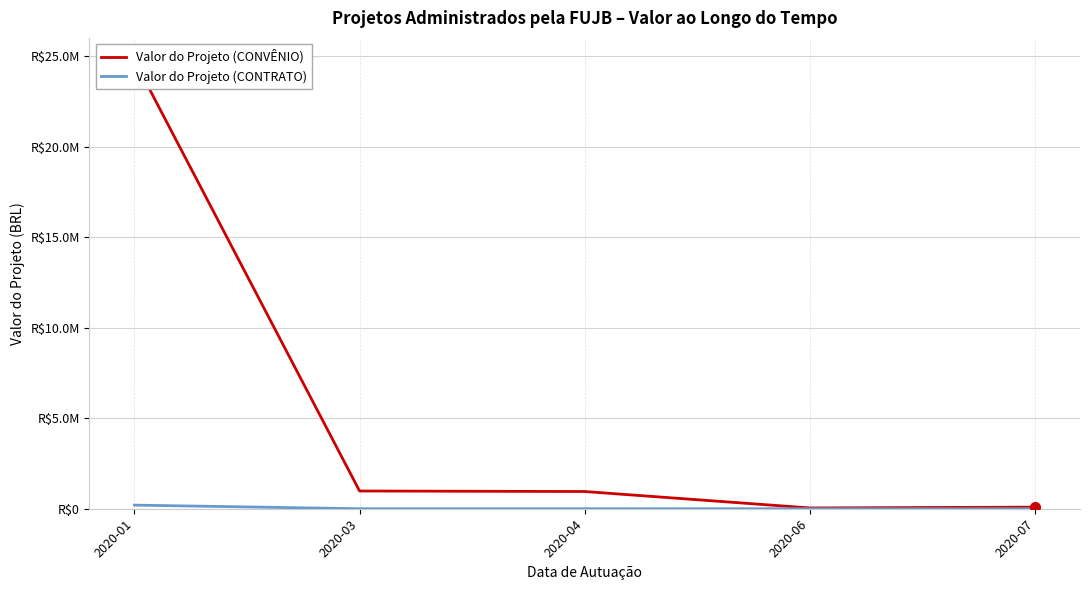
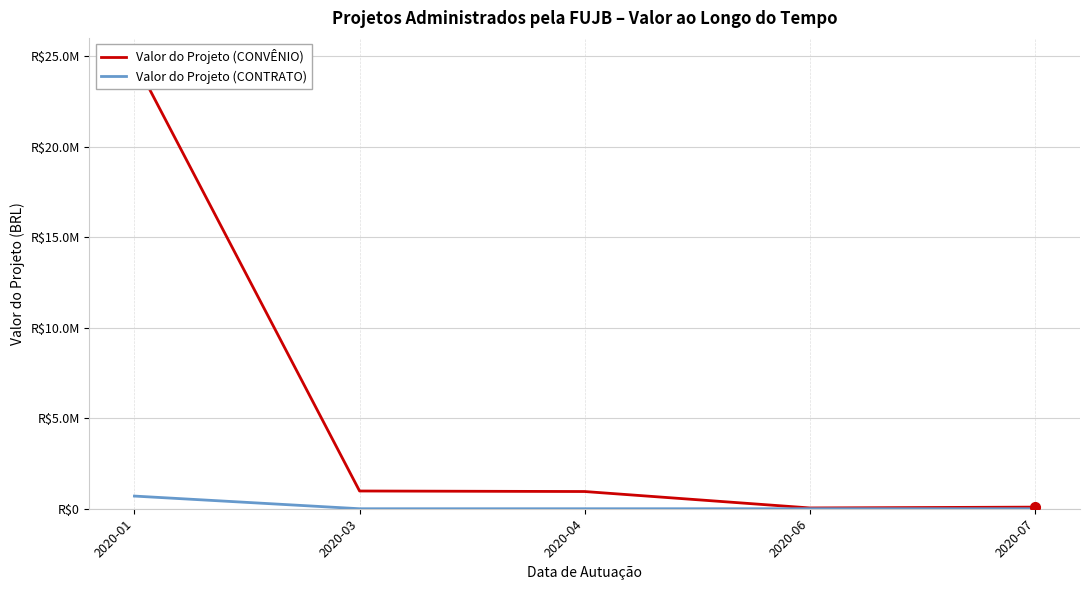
Valor do Projeto (CONTRATO), 2020-01: R$200000 -> R$700000
